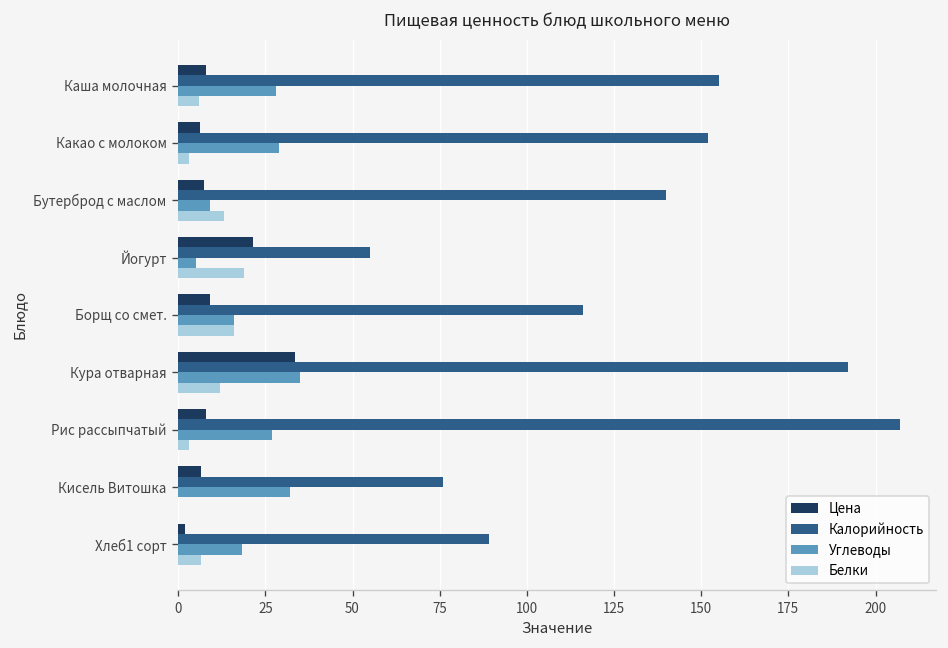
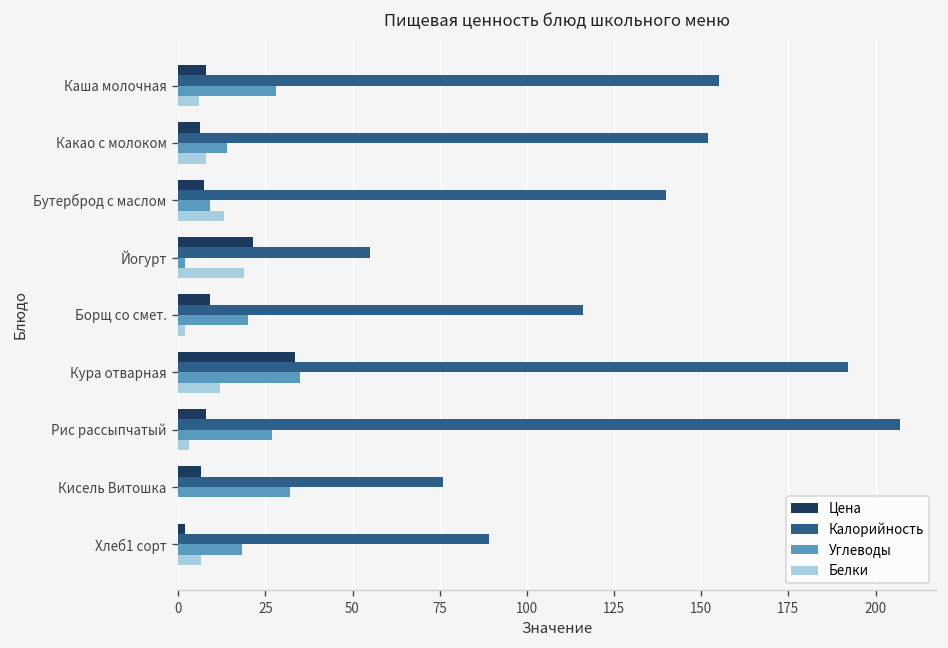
Углеводы, Какао с молоком: 29 -> 14
Белки, Какао с молоком: 3 -> 8
Углеводы, Йогурт: 5 -> 2
Углеводы, Борщ со смет.: 16 -> 20
Белки, Борщ со смет.: 16 -> 2
